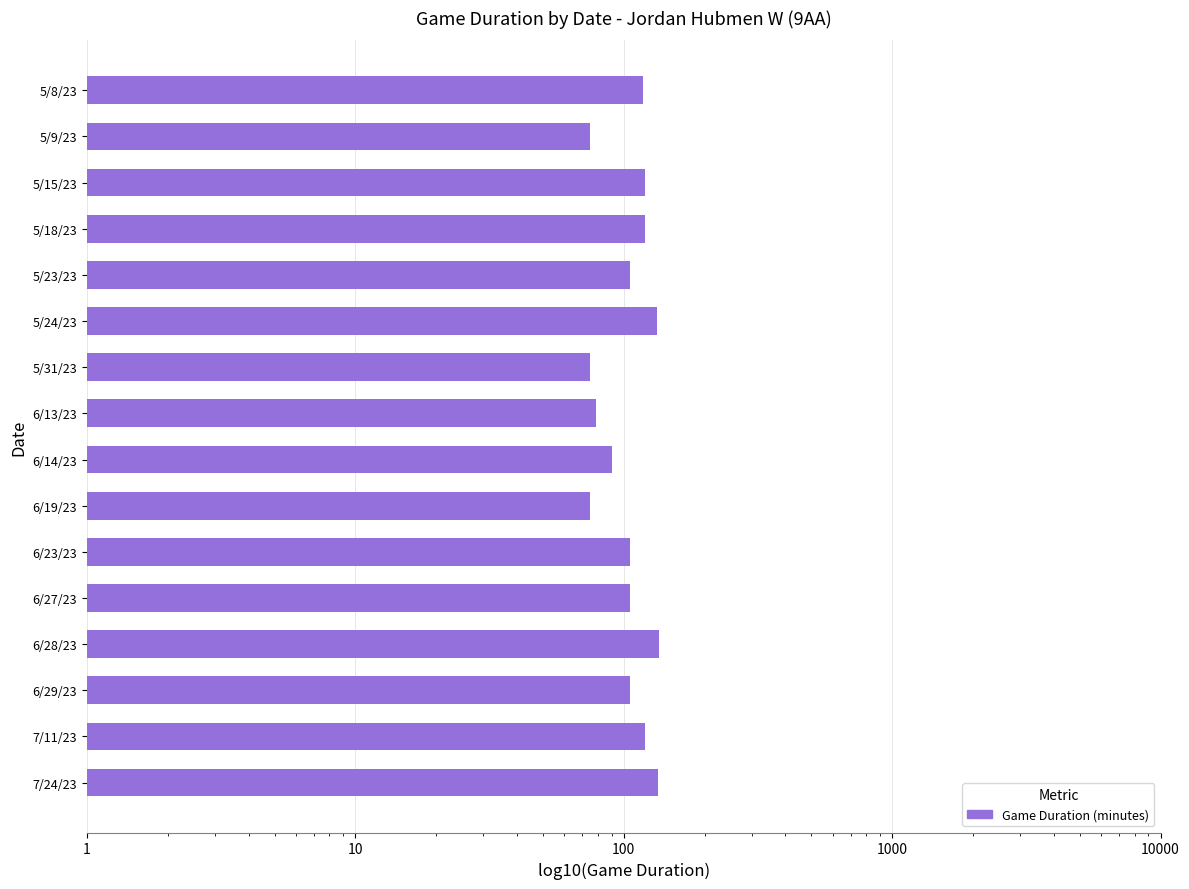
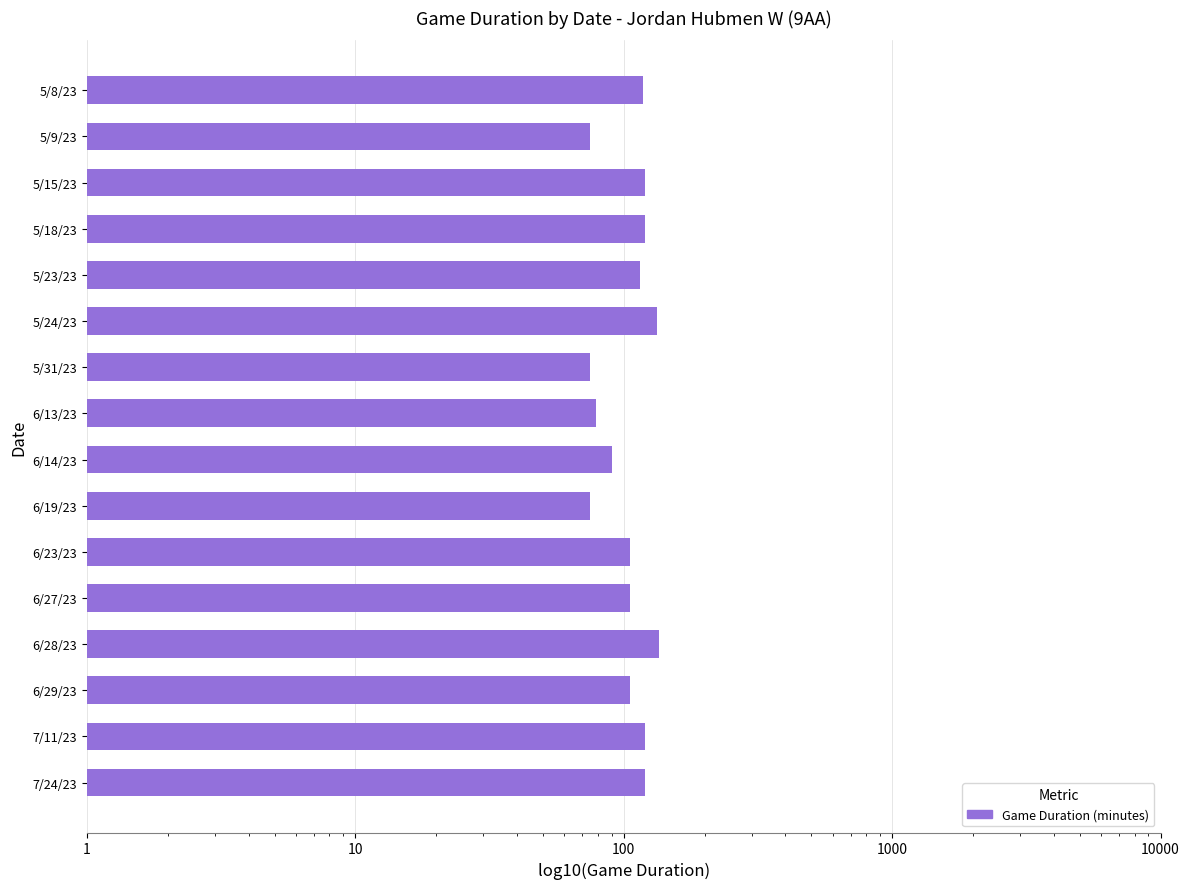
5/23/23: 105 -> 115
7/24/23: 130 -> 120
